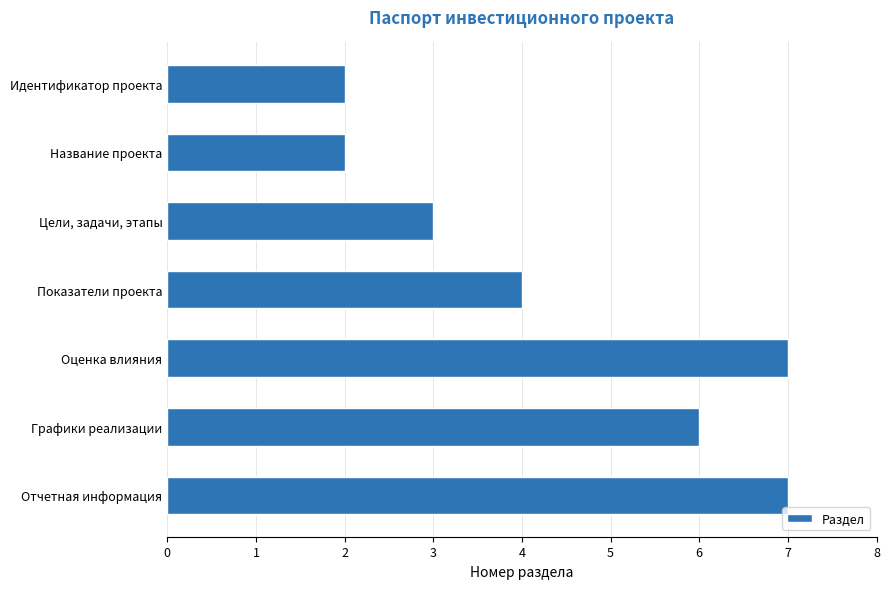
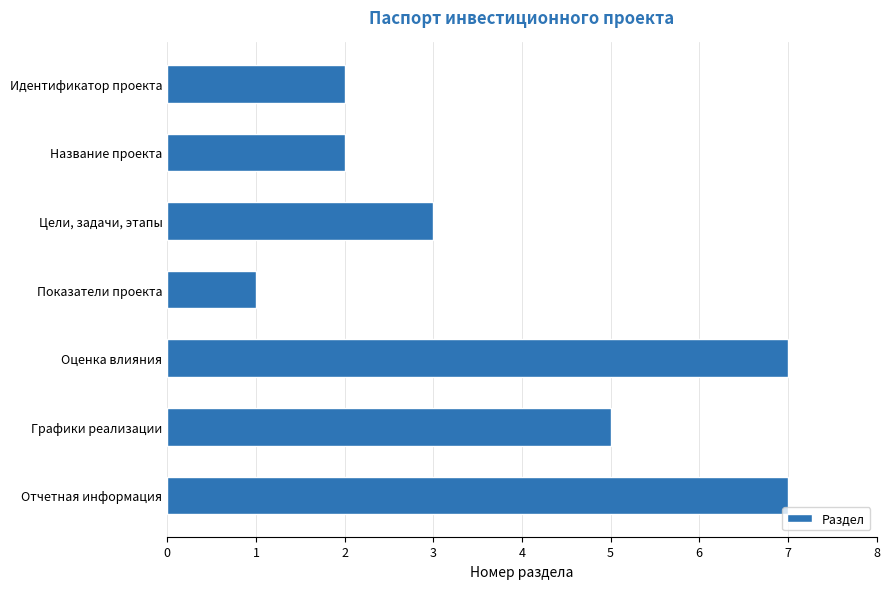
Показатели проекта: 4 -> 1
Графики реализации: 6 -> 5
